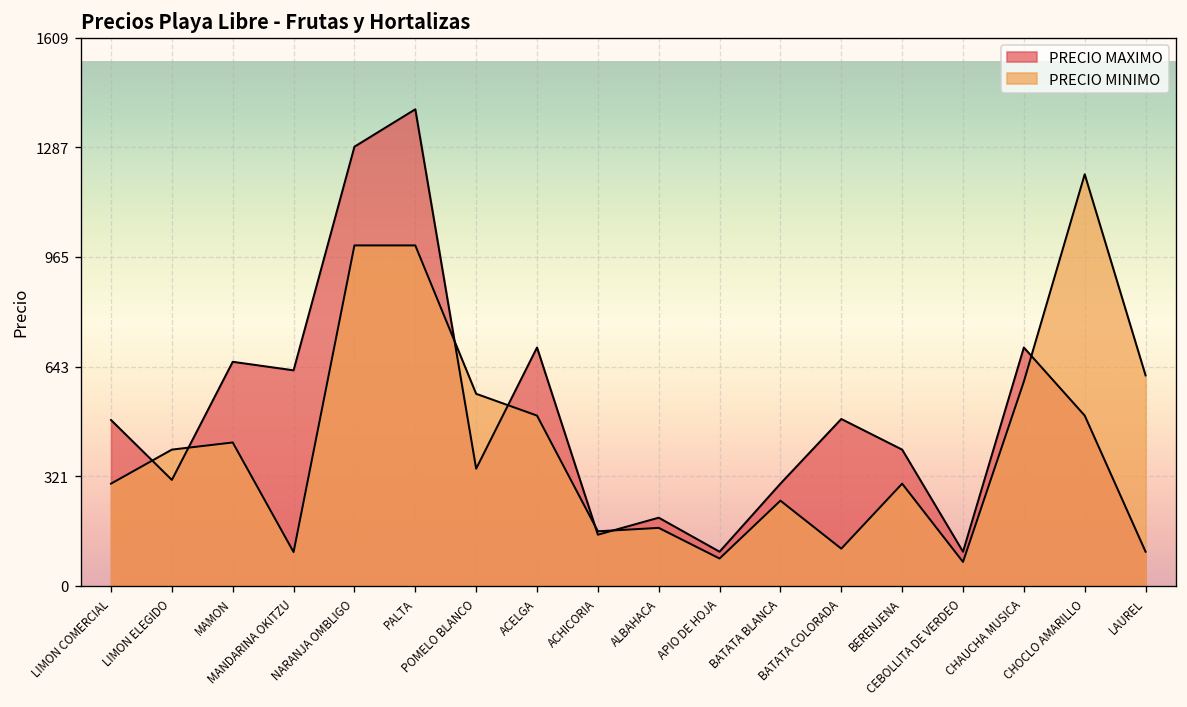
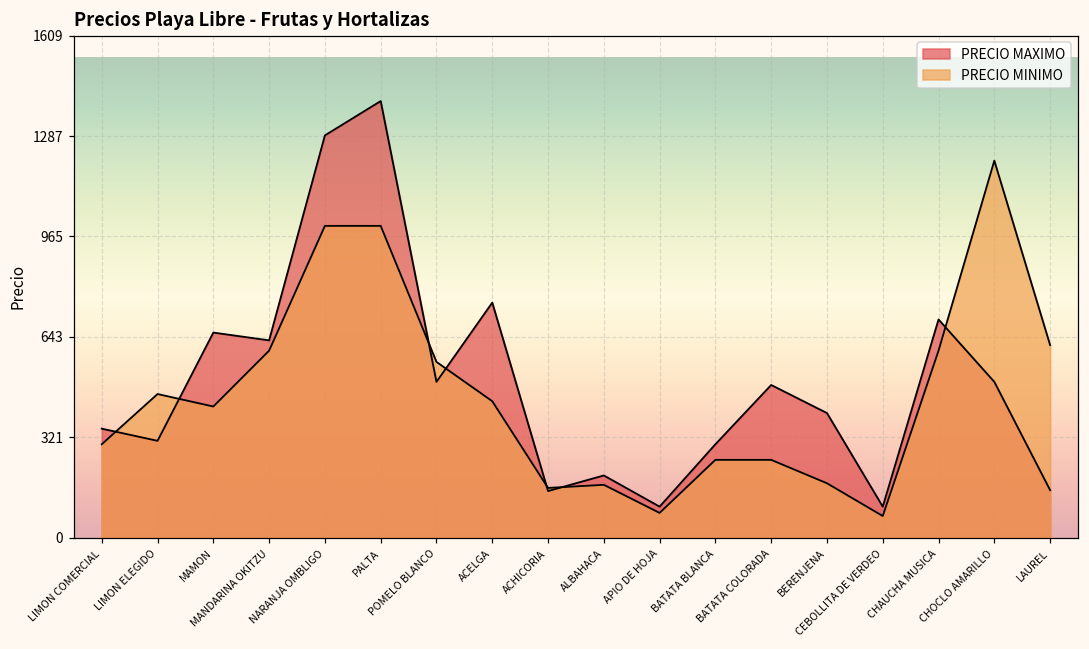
PRECIO MAXIMO, LIMON COMERCIAL: 490 -> 350
PRECIO MINIMO, LIMON ELEGIDO: 400 -> 460
PRECIO MINIMO, MANDARINA OKITZU: 100 -> 600
PRECIO MAXIMO, POMELO BLANCO: 340 -> 500
PRECIO MAXIMO, ACELGA: 700 -> 750
PRECIO MINIMO, ACELGA: 500 -> 440
PRECIO MINIMO, BATATA COLORADA: 110 -> 250
PRECIO MINIMO, BERENJENA: 300 -> 170
PRECIO MAXIMO, LAUREL: 100 -> 150
